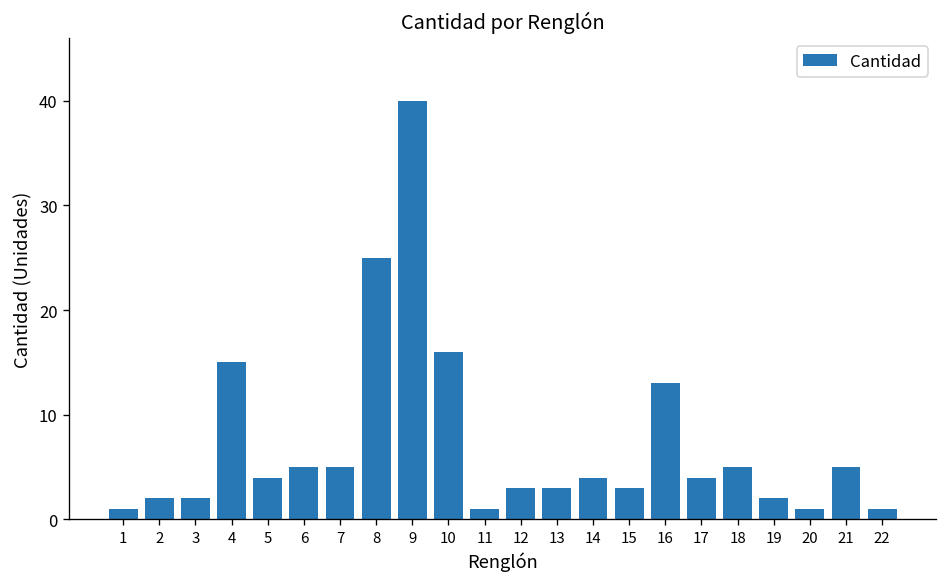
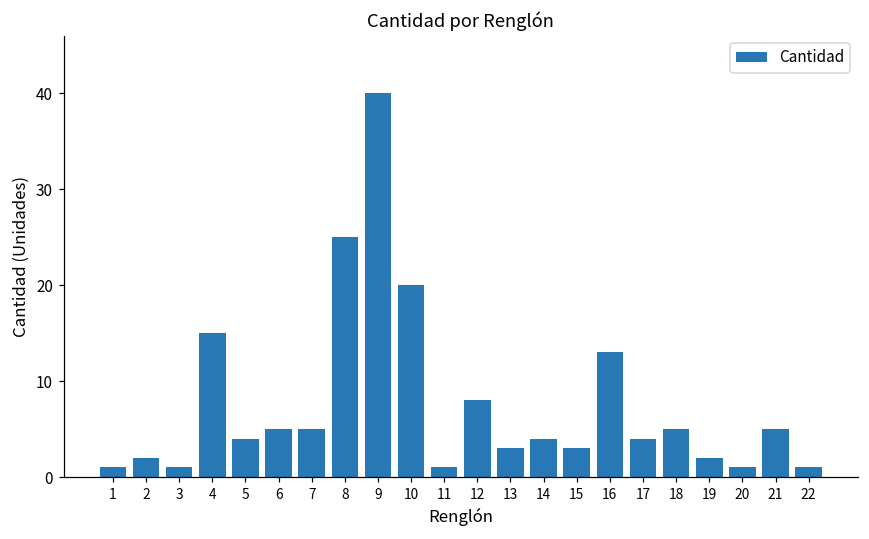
3: 2 -> 1
10: 16 -> 20
12: 3 -> 8
